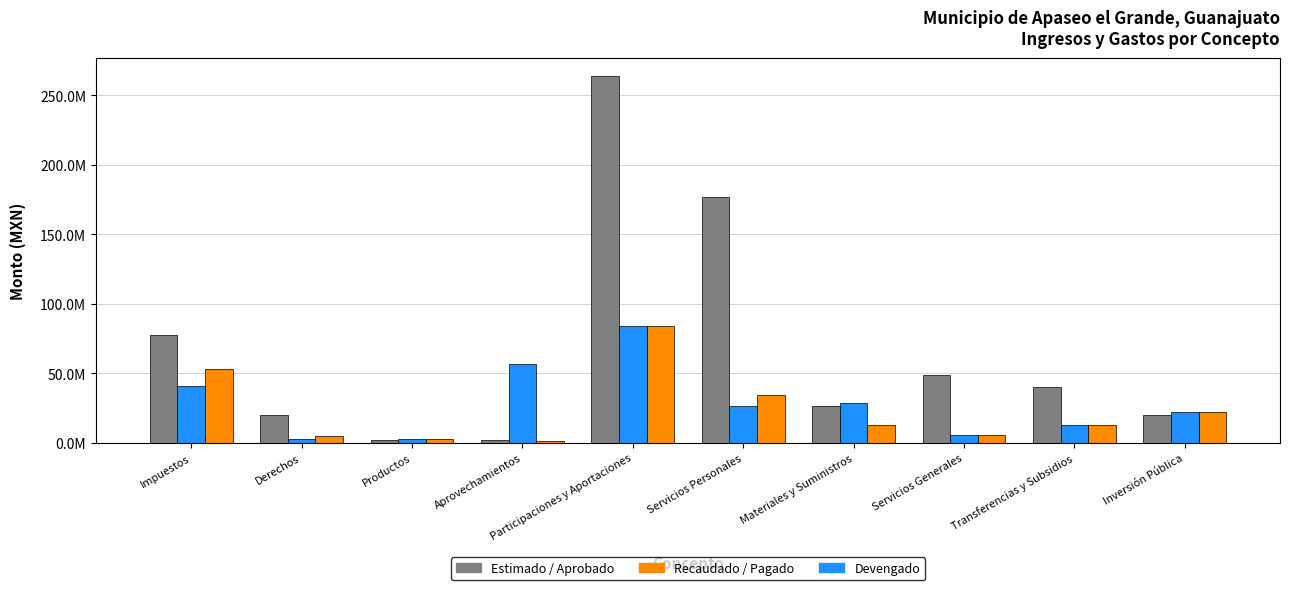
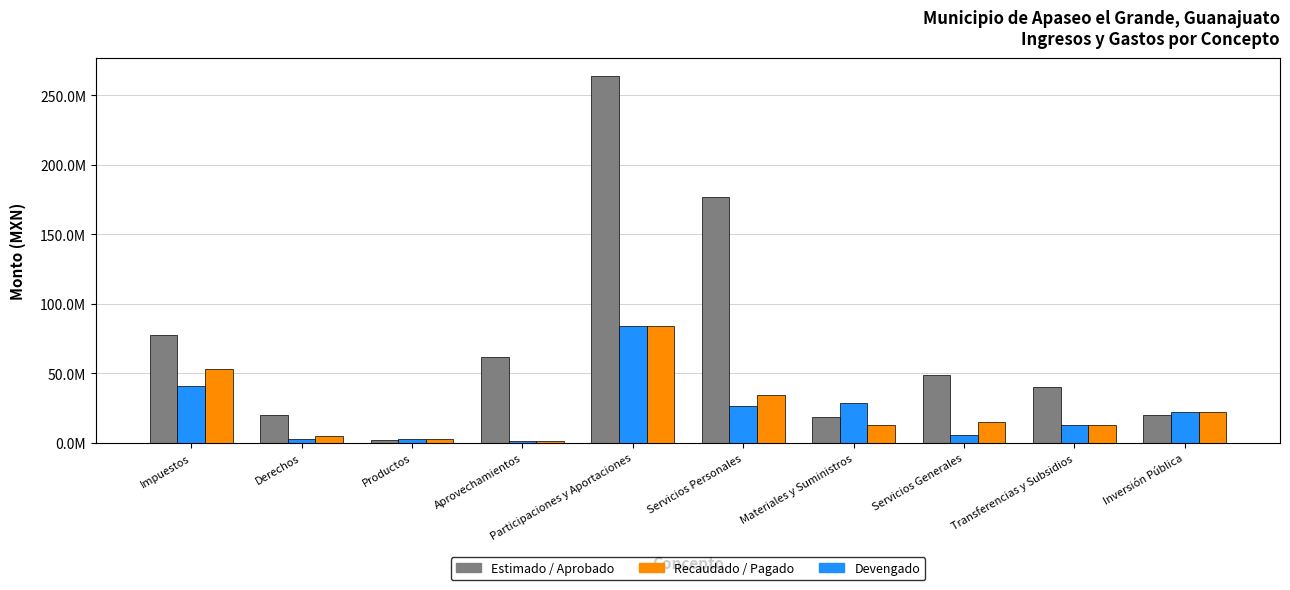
Estimado / Aprobado, Aprovechamientos: 2000000 -> 61000000
Devengado, Aprovechamientos: 57000000 -> 1000000
Estimado / Aprobado, Materiales y Suministros: 27000000 -> 19000000
Recaudado / Pagado, Servicios Generales: 6000000 -> 15000000
